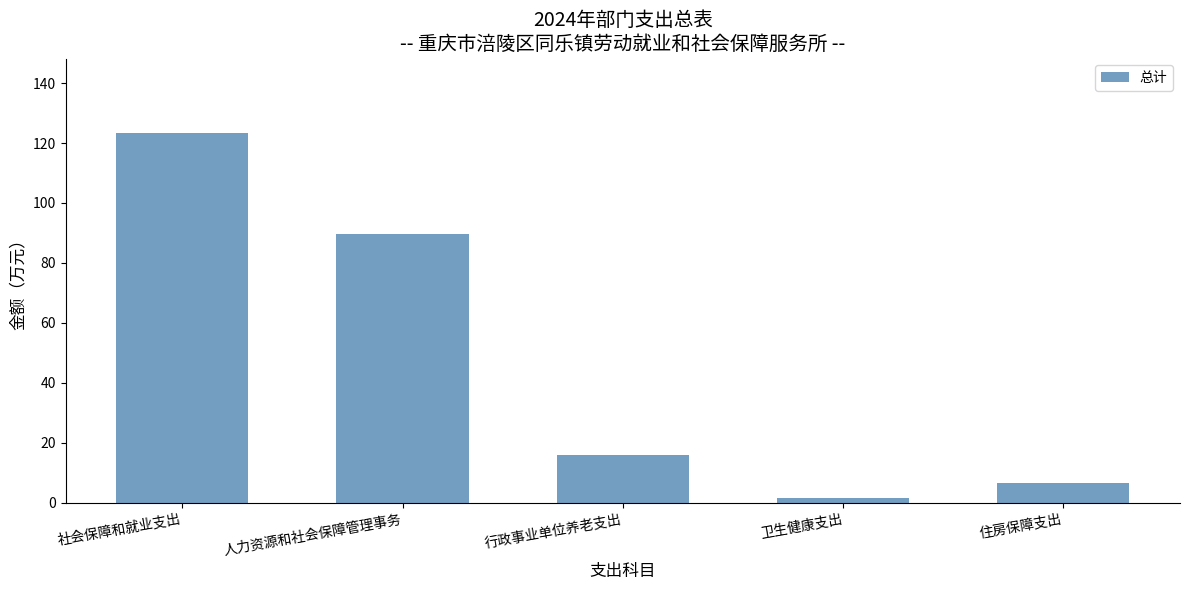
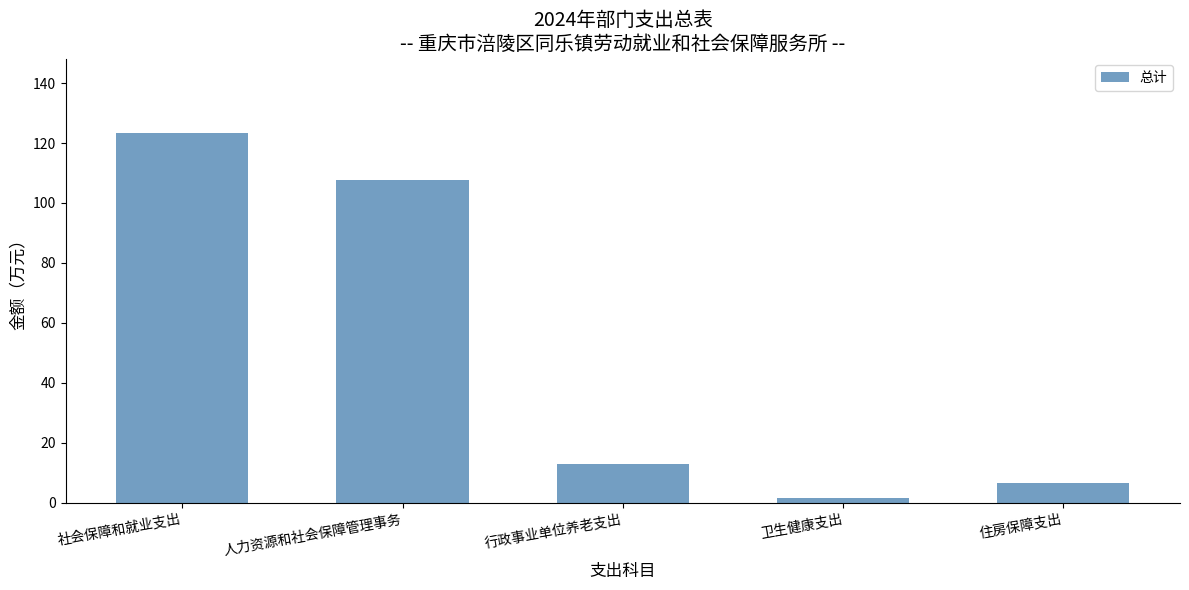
人力资源和社会保障管理事务: 90 -> 108
行政事业单位养老支出: 16 -> 13
